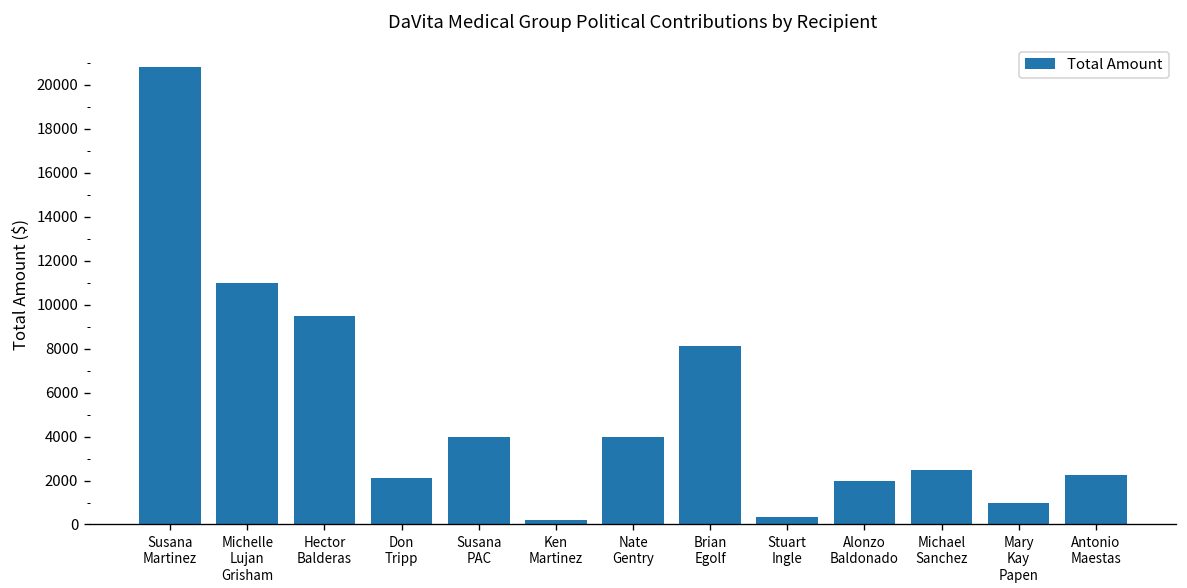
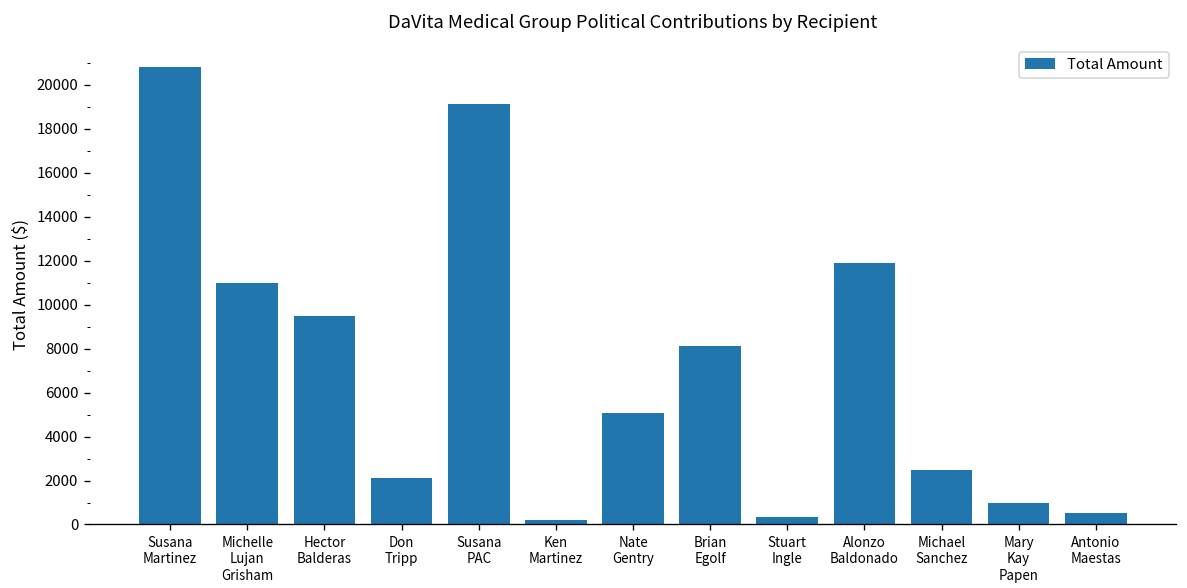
Susana PAC: 4000 -> 19100
Nate Gentry: 4000 -> 5100
Alonzo Baldonado: 2000 -> 11900
Antonio Maestas: 2300 -> 500
